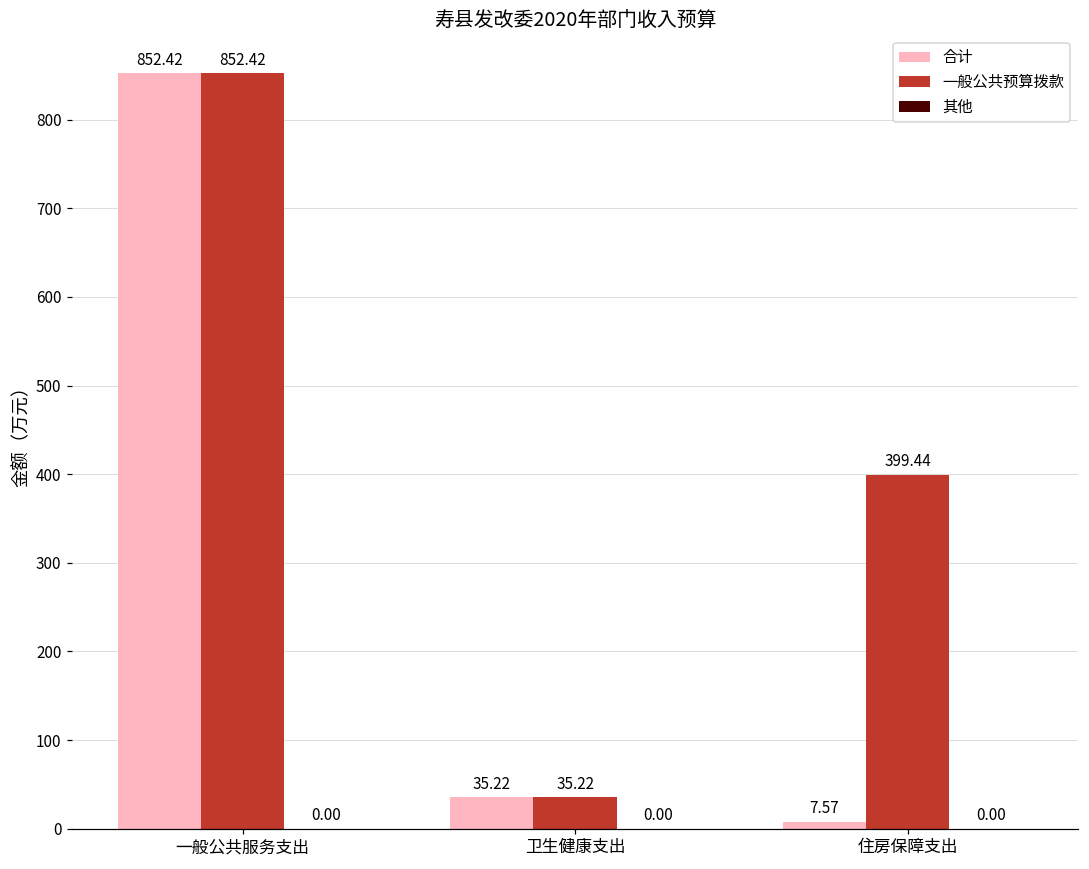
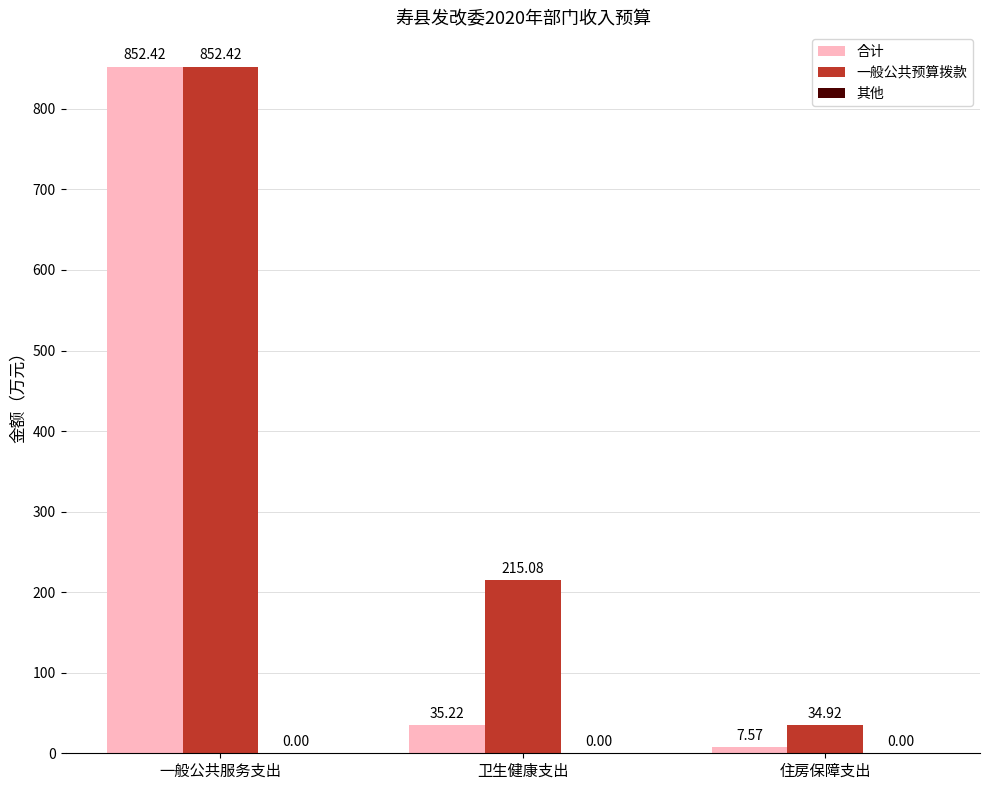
一般公共预算拨款, 卫生健康支出: 35.22 -> 215.08
一般公共预算拨款, 住房保障支出: 399.44 -> 34.92
